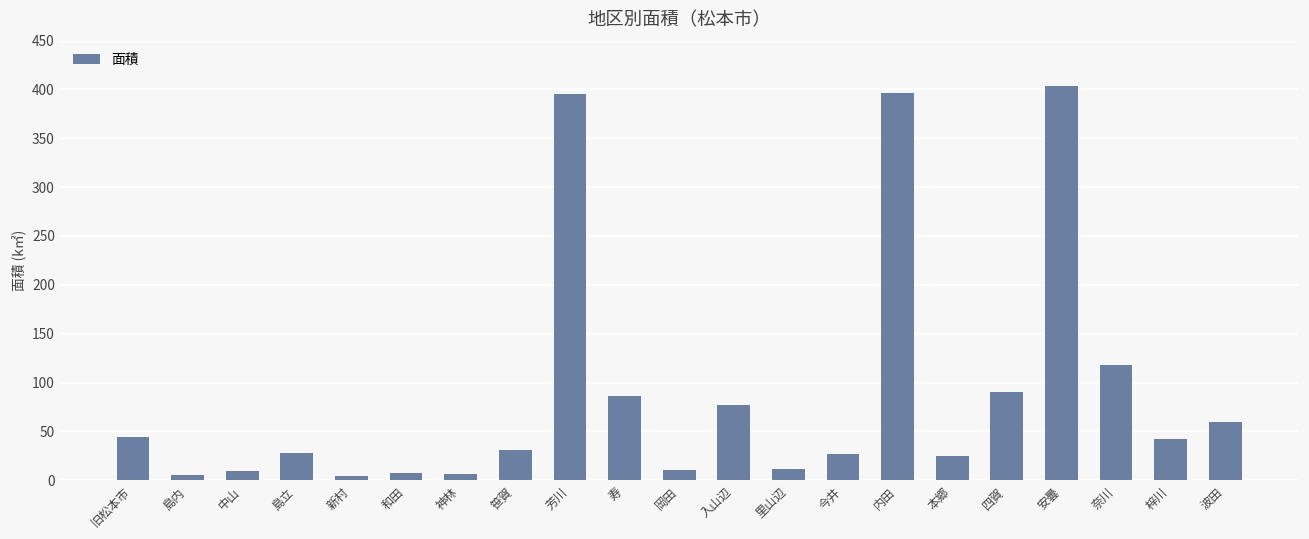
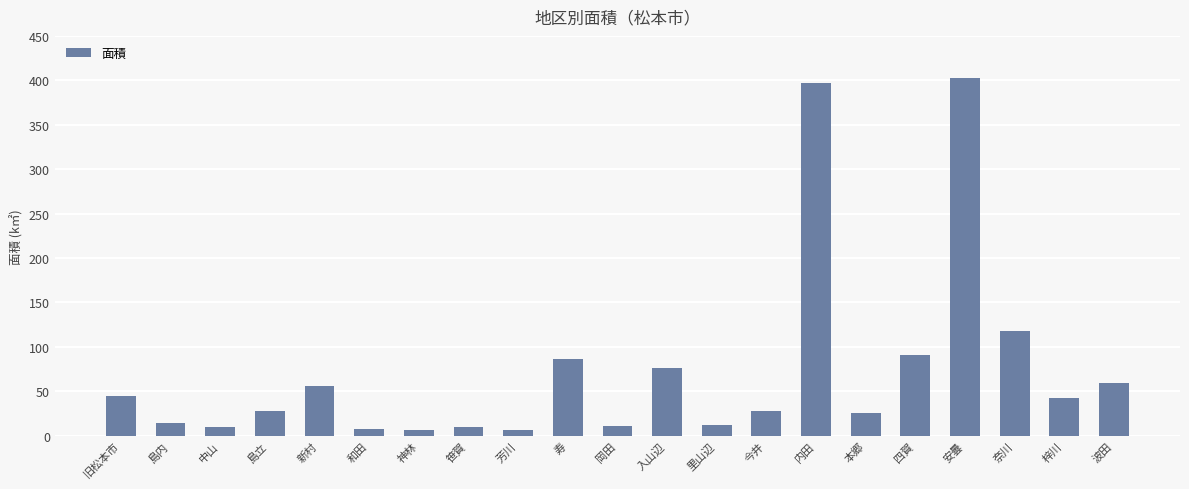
島内: 5 -> 14
新村: 0 -> 60
笹賀: 30 -> 10
芳川: 400 -> 10
